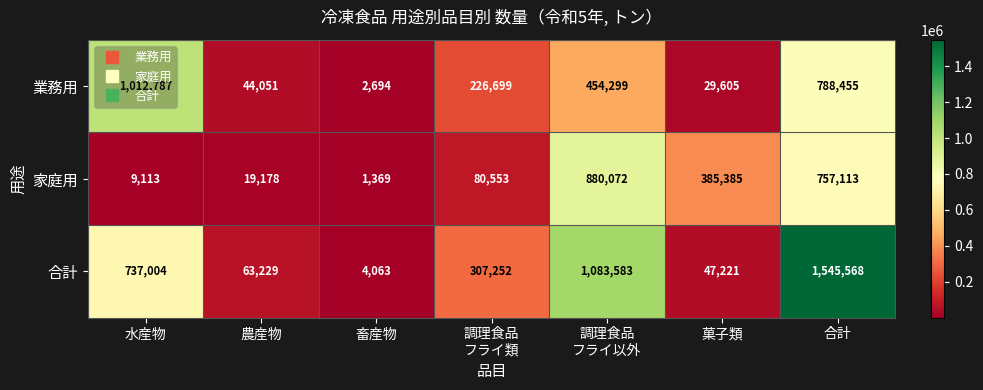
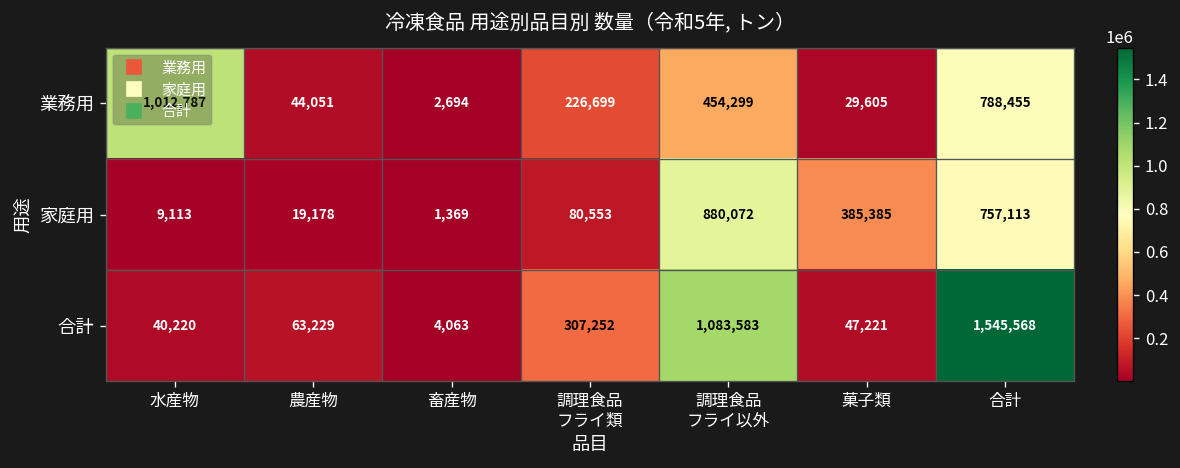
合計, 水産物: 737,004 -> 40,220
